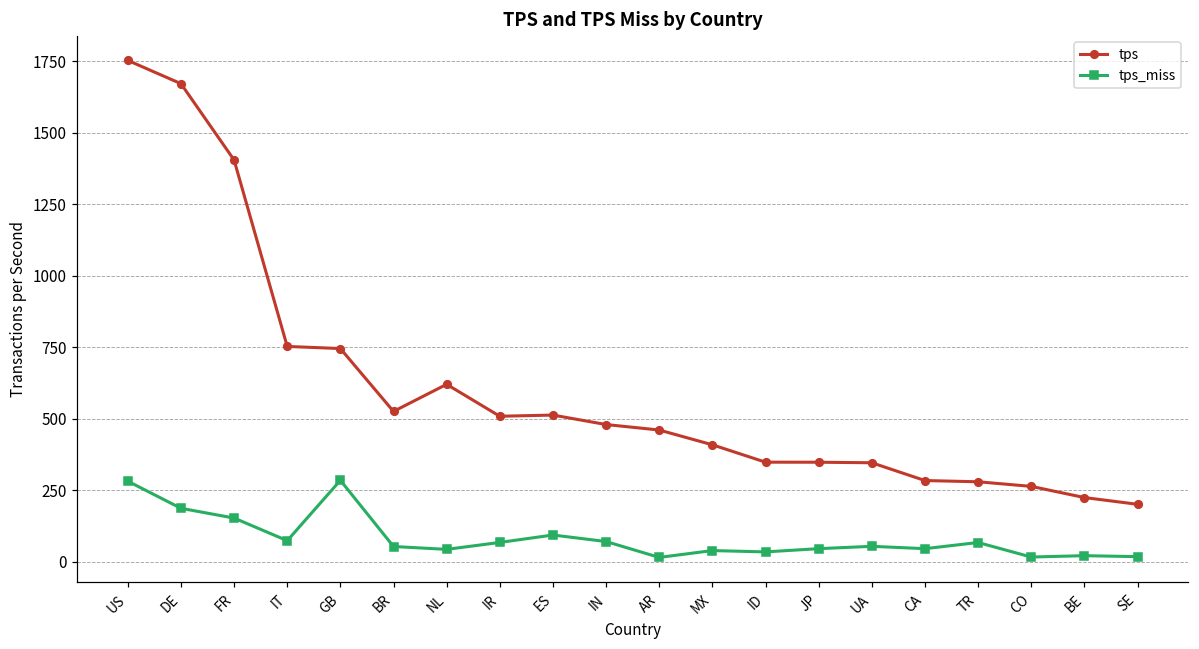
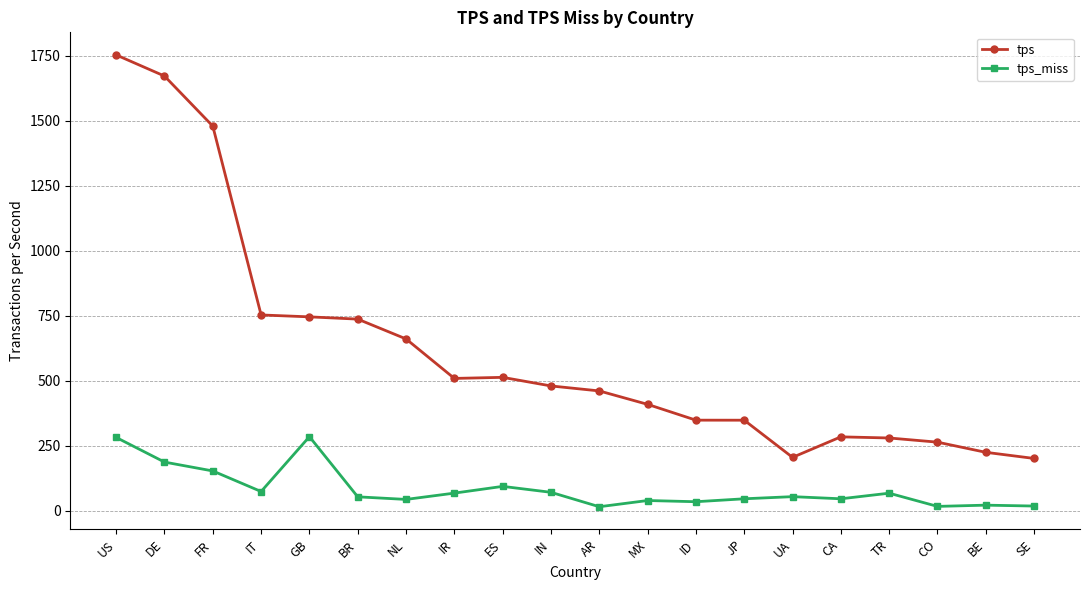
tps, FR: 1410 -> 1480
tps, BR: 530 -> 740
tps, NL: 620 -> 660
tps, UA: 350 -> 200
